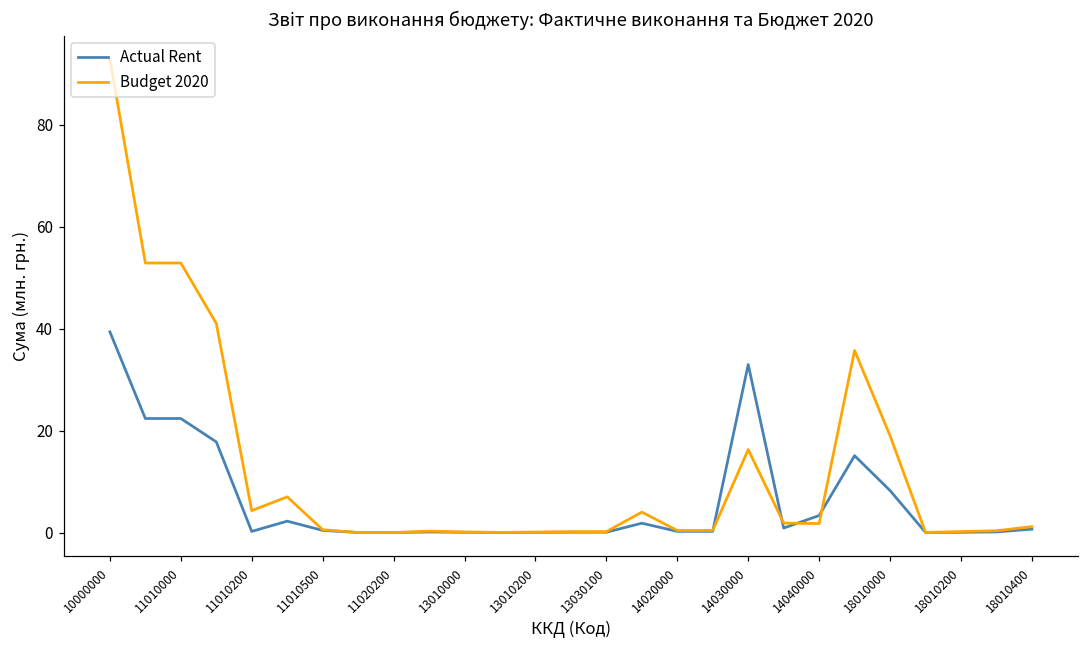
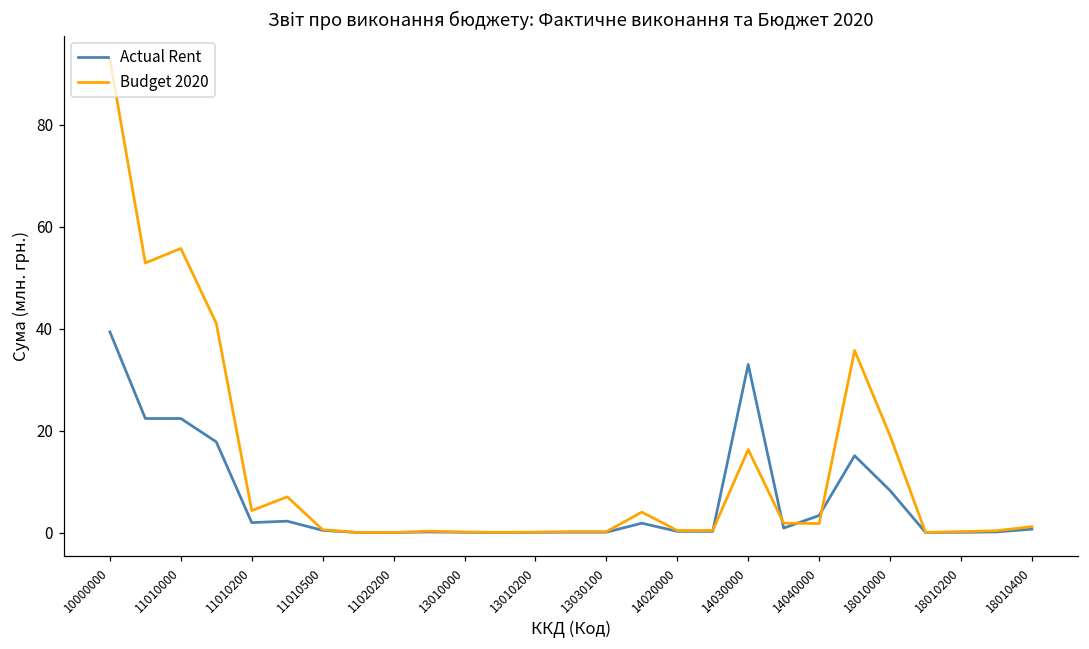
Budget 2020, 11010000: 53 -> 56
Actual Rent, 11010200: 0 -> 2
